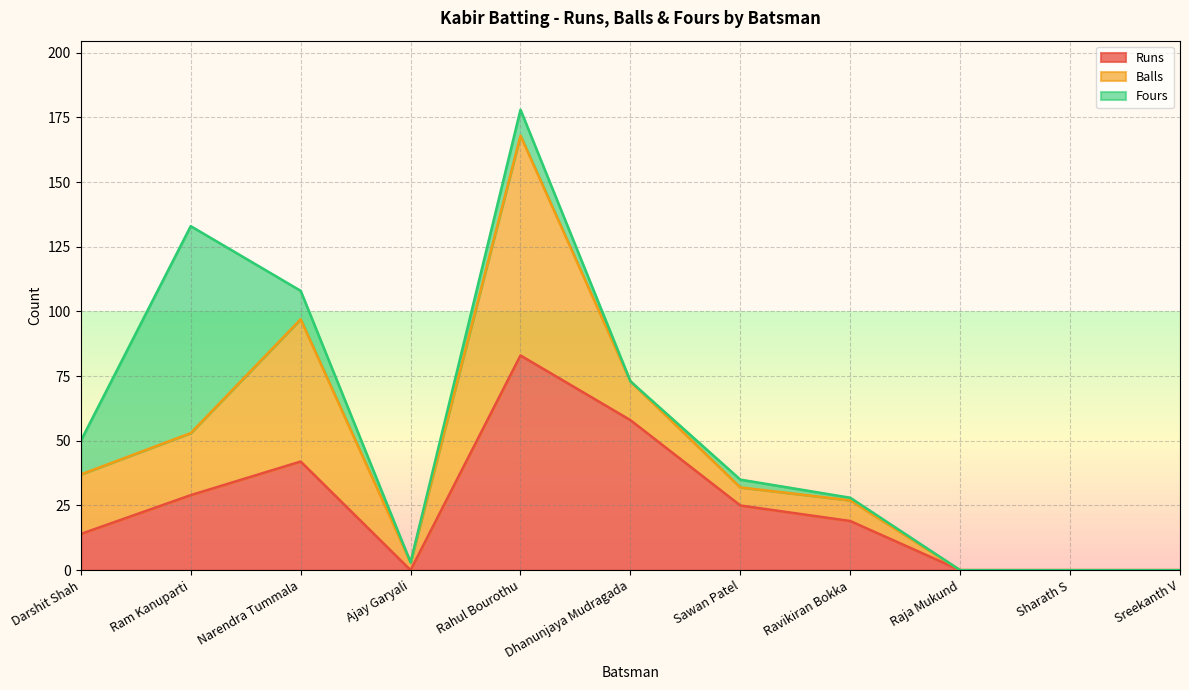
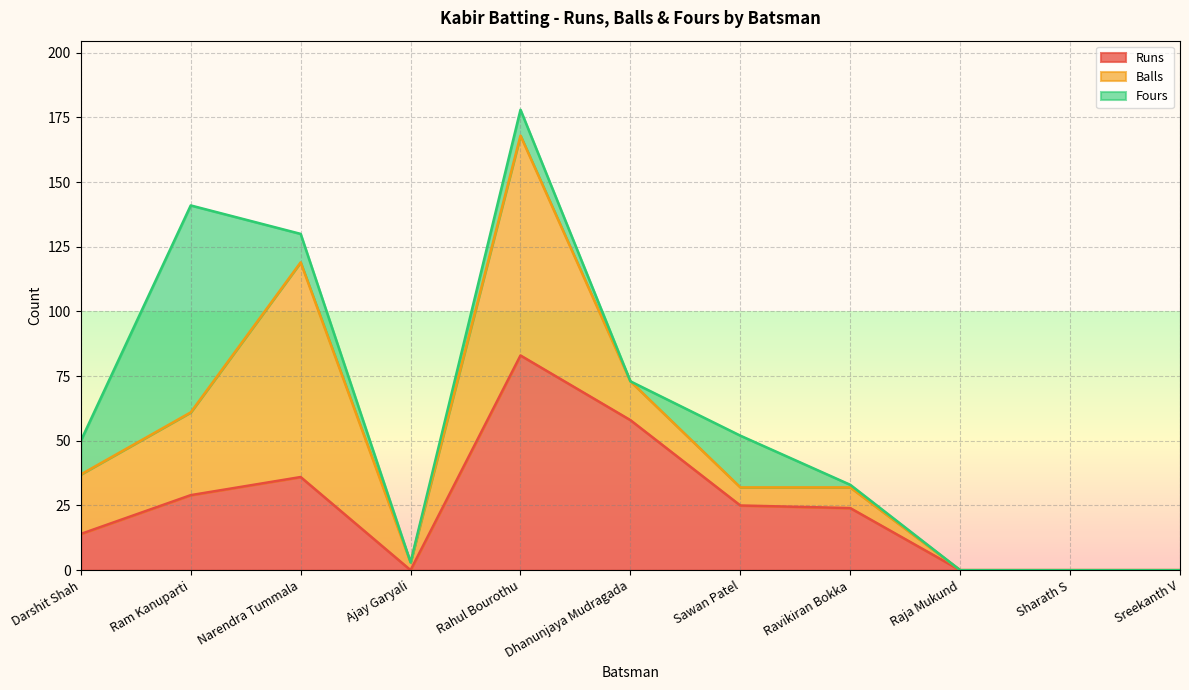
Balls, Ram Kanuparti: 24 -> 32
Runs, Narendra Tummala: 42 -> 36
Balls, Narendra Tummala: 55 -> 83
Fours, Sawan Patel: 3 -> 20
Runs, Ravikiran Bokka: 19 -> 24
